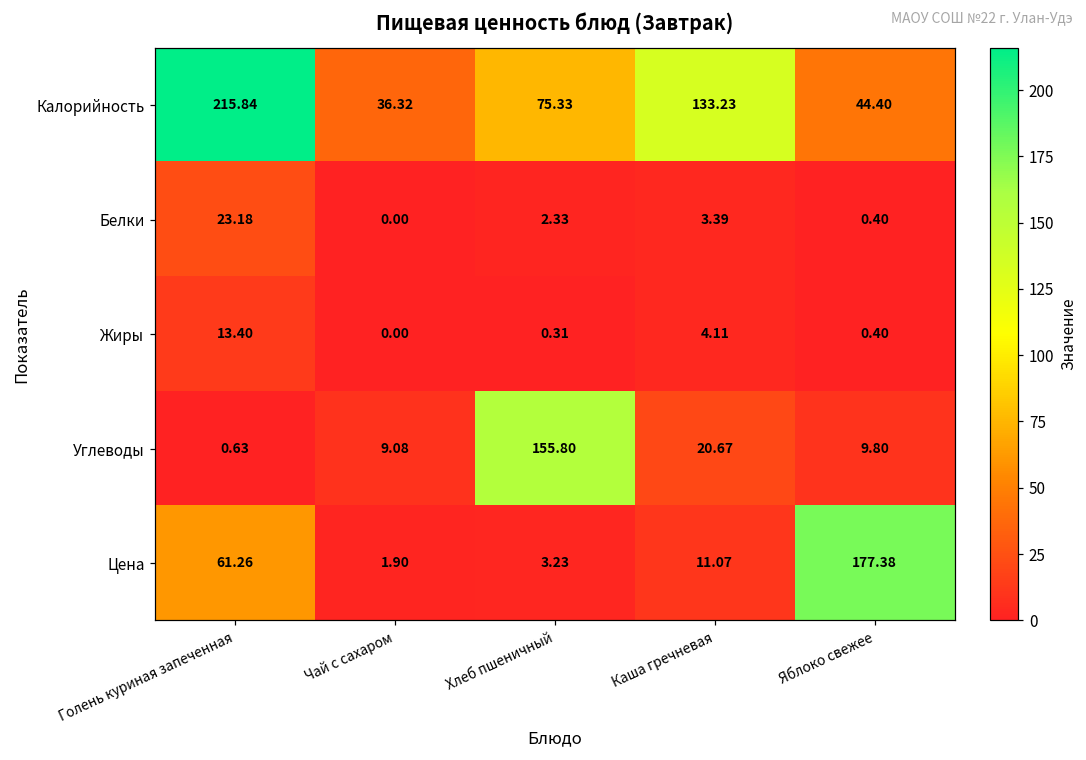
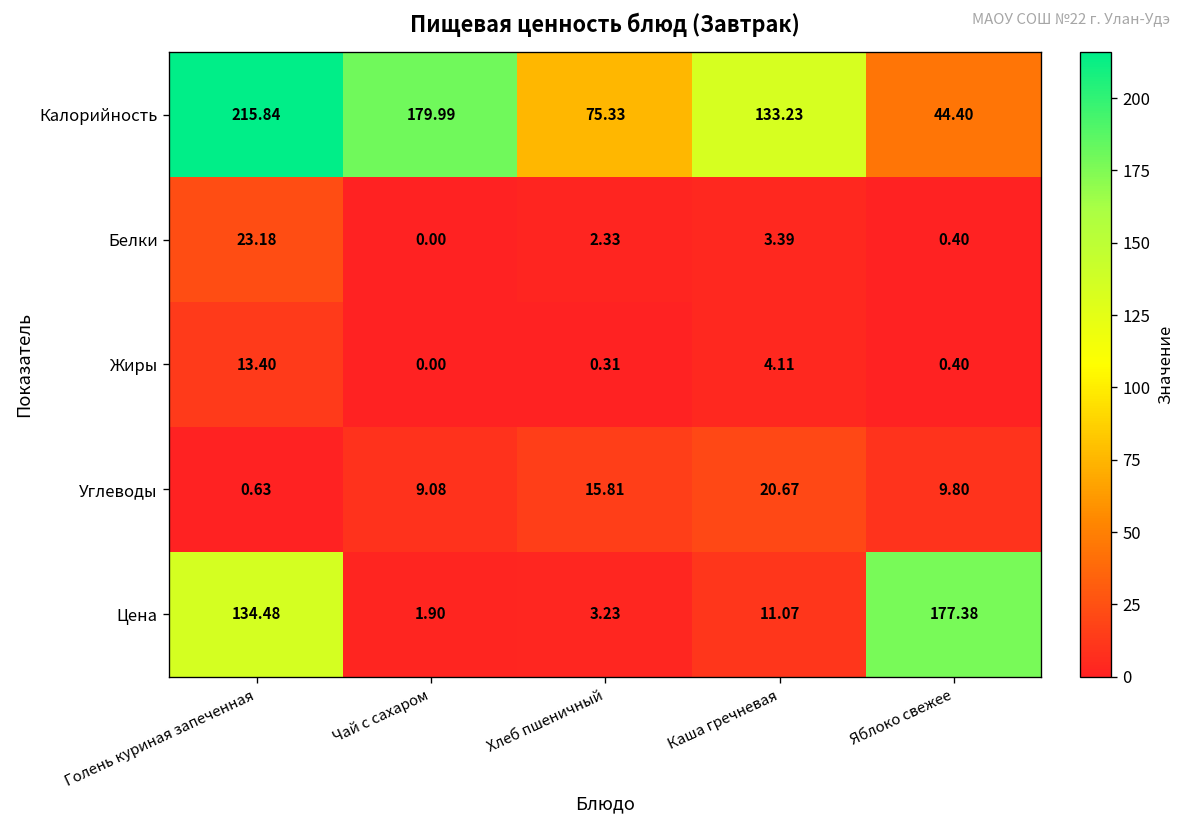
Калорийность, Чай с сахаром: 36.32 -> 179.99
Углеводы, Хлеб пшеничный: 155.80 -> 15.81
Цена, Голень куриная запеченная: 61.26 -> 134.48
